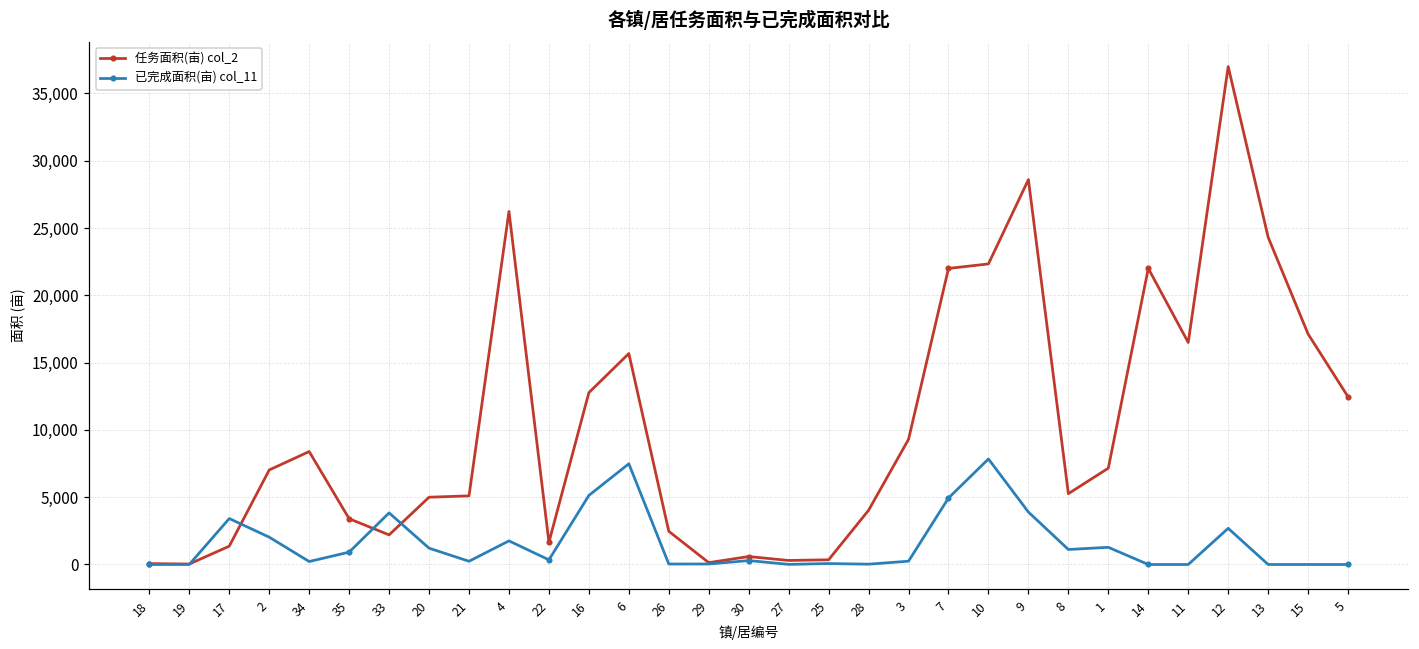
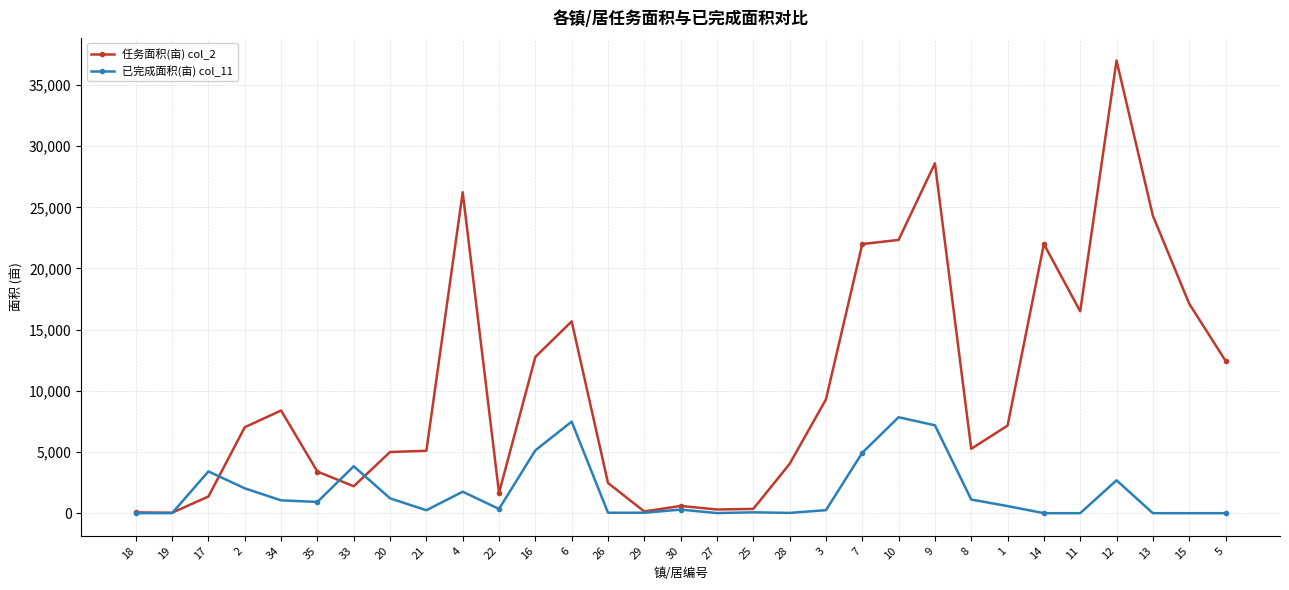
已完成面积(亩) col_11, 34: 200 -> 1,000
已完成面积(亩) col_11, 9: 3,900 -> 7,200
已完成面积(亩) col_11, 1: 1,300 -> 600
